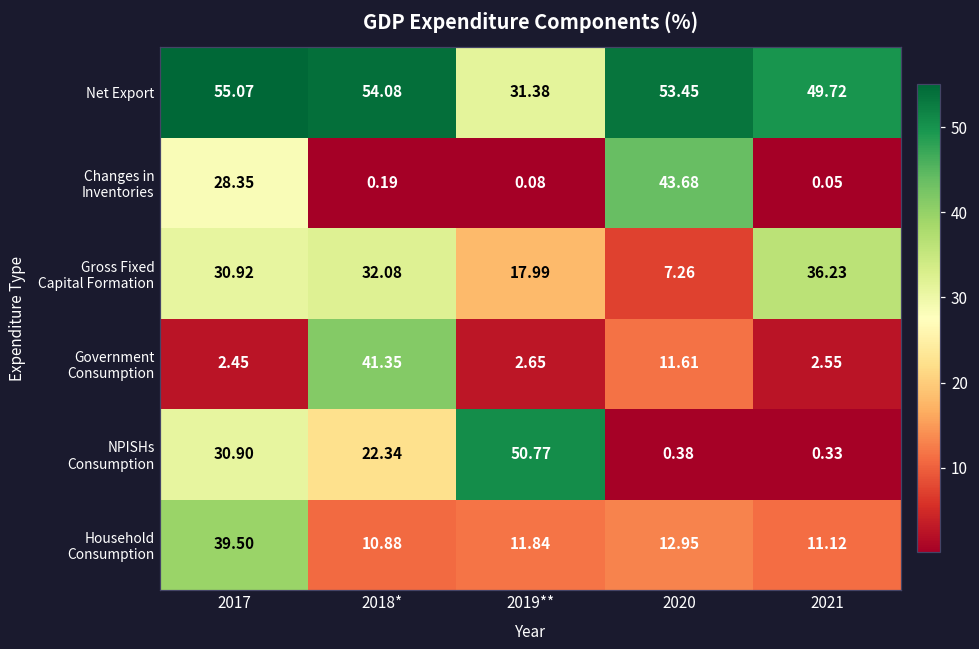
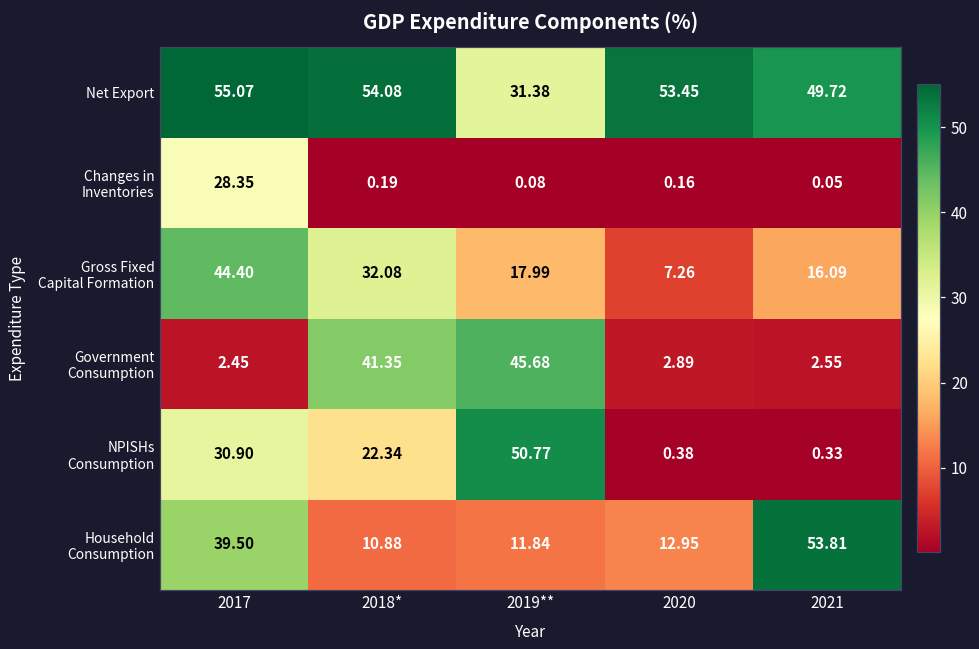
Changes in Inventories, 2020: 43.68 -> 0.16
Gross Fixed Capital Formation, 2017: 30.92 -> 44.40
Gross Fixed Capital Formation, 2021: 36.23 -> 16.09
Government Consumption, 2019**: 2.65 -> 45.68
Government Consumption, 2020: 11.61 -> 2.89
Household Consumption, 2021: 11.12 -> 53.81
